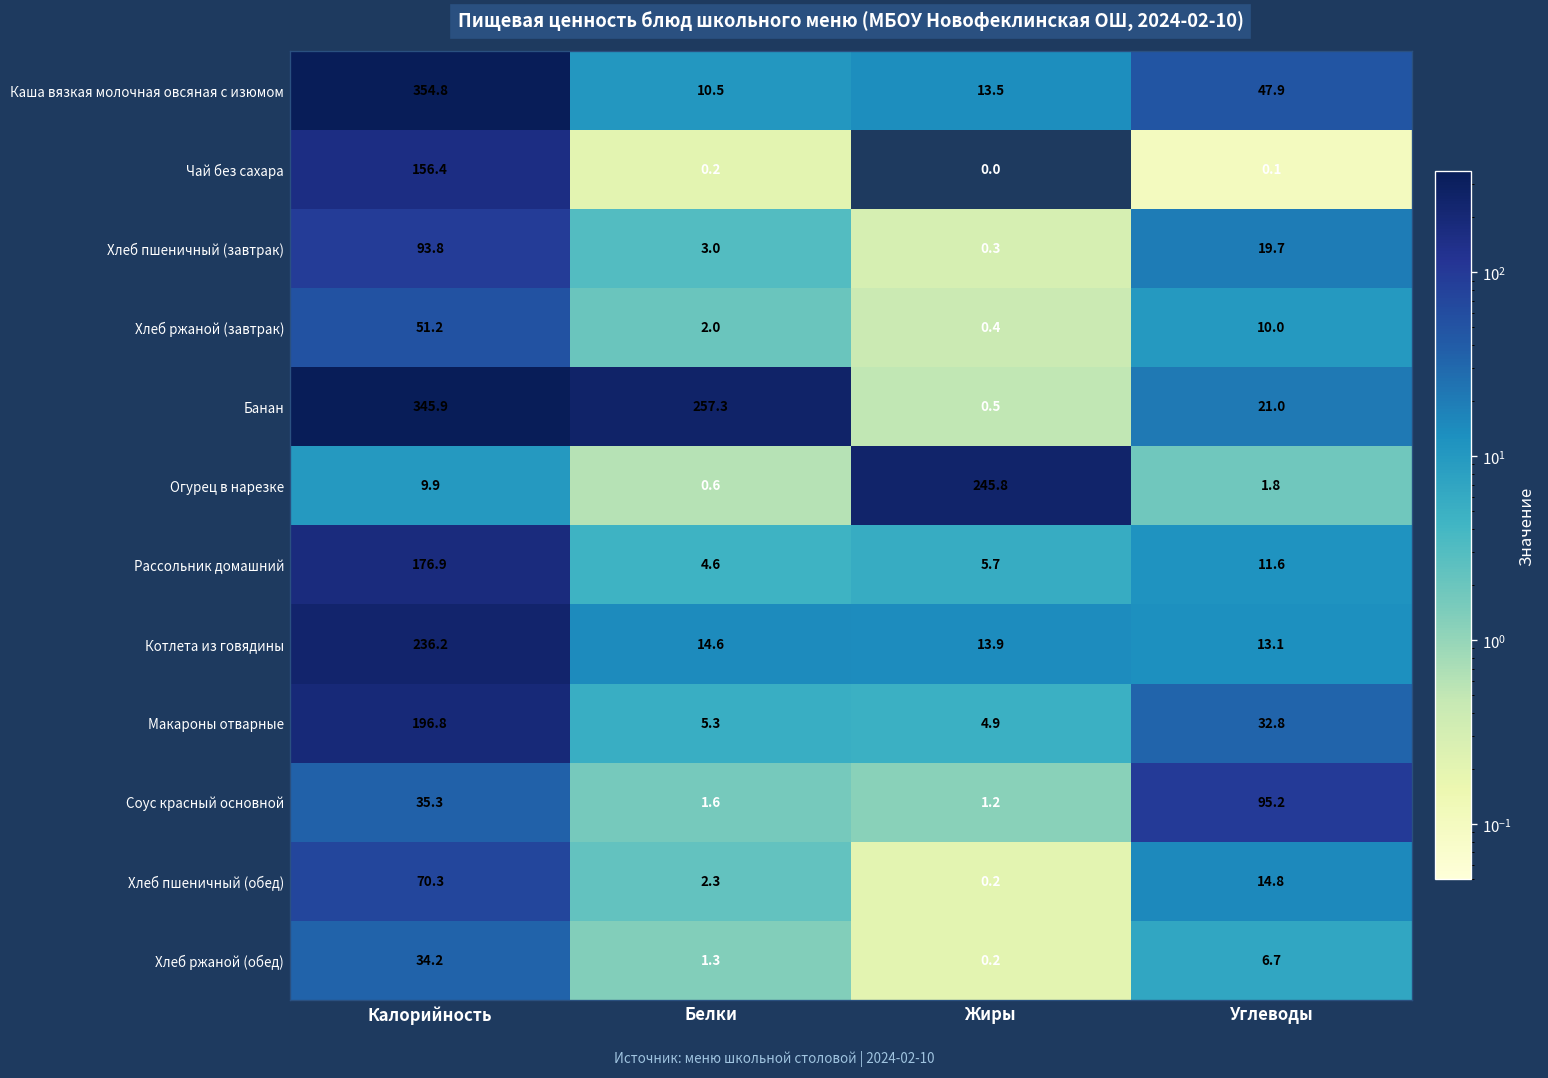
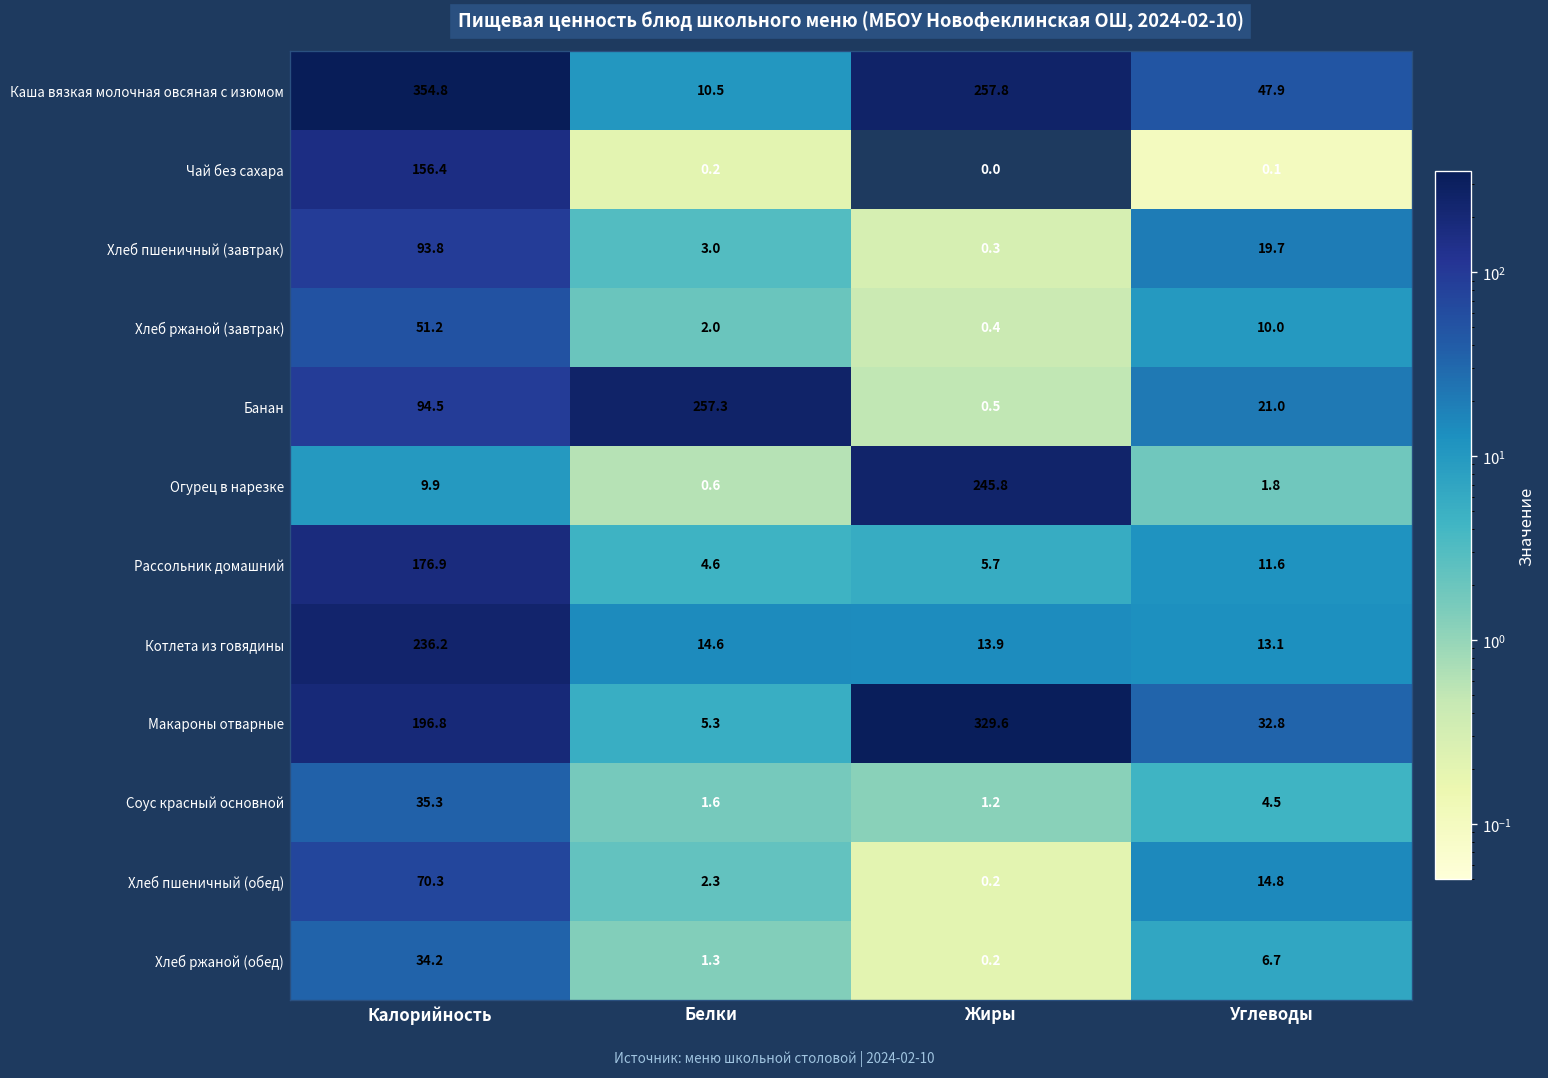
Каша вязкая молочная овсяная с изюмом, Жиры: 13.5 -> 257.8
Банан, Калорийность: 345.9 -> 94.5
Макароны отварные, Жиры: 4.9 -> 329.6
Соус красный основной, Углеводы: 95.2 -> 4.5
